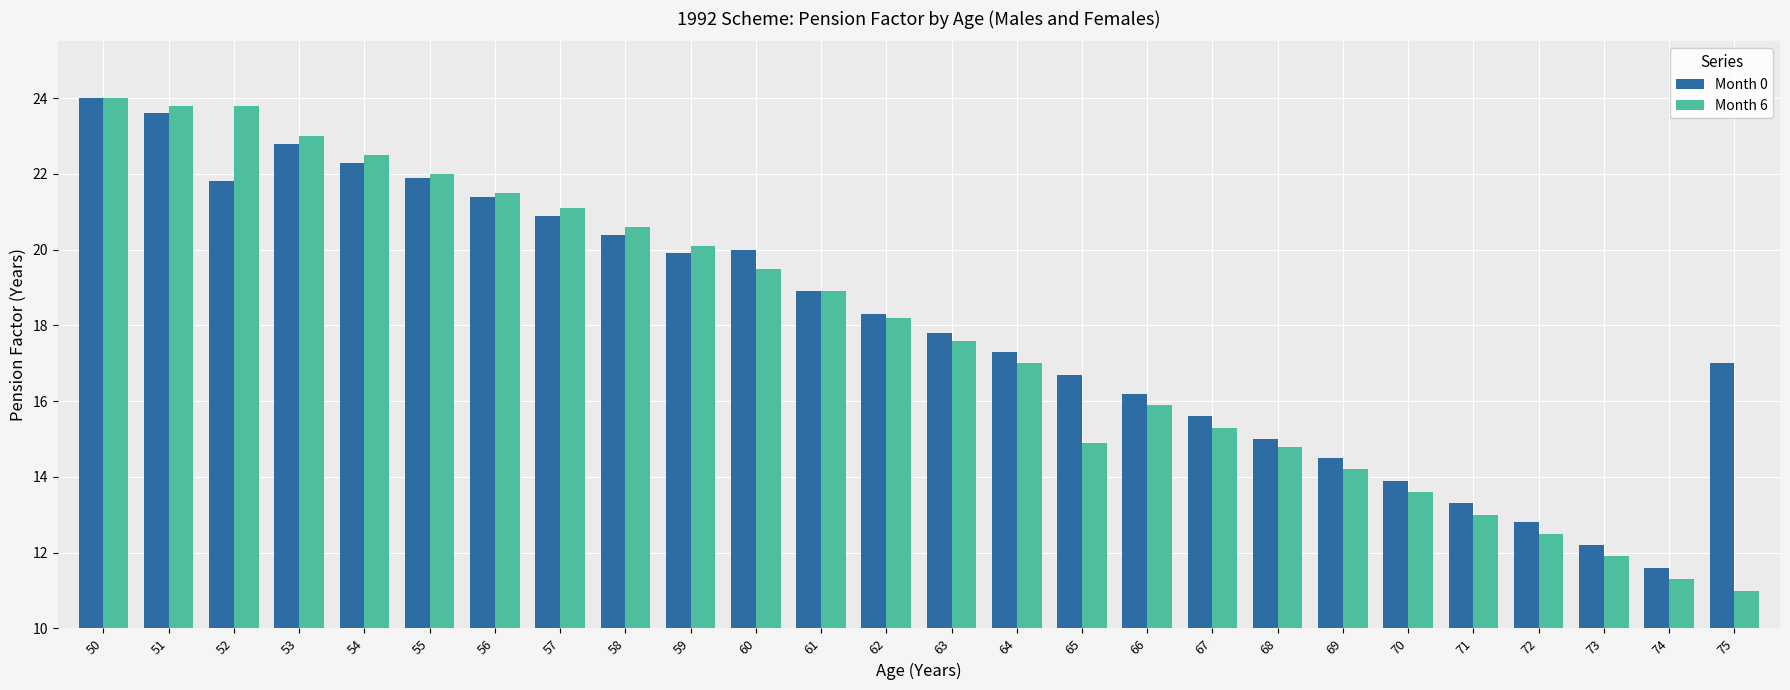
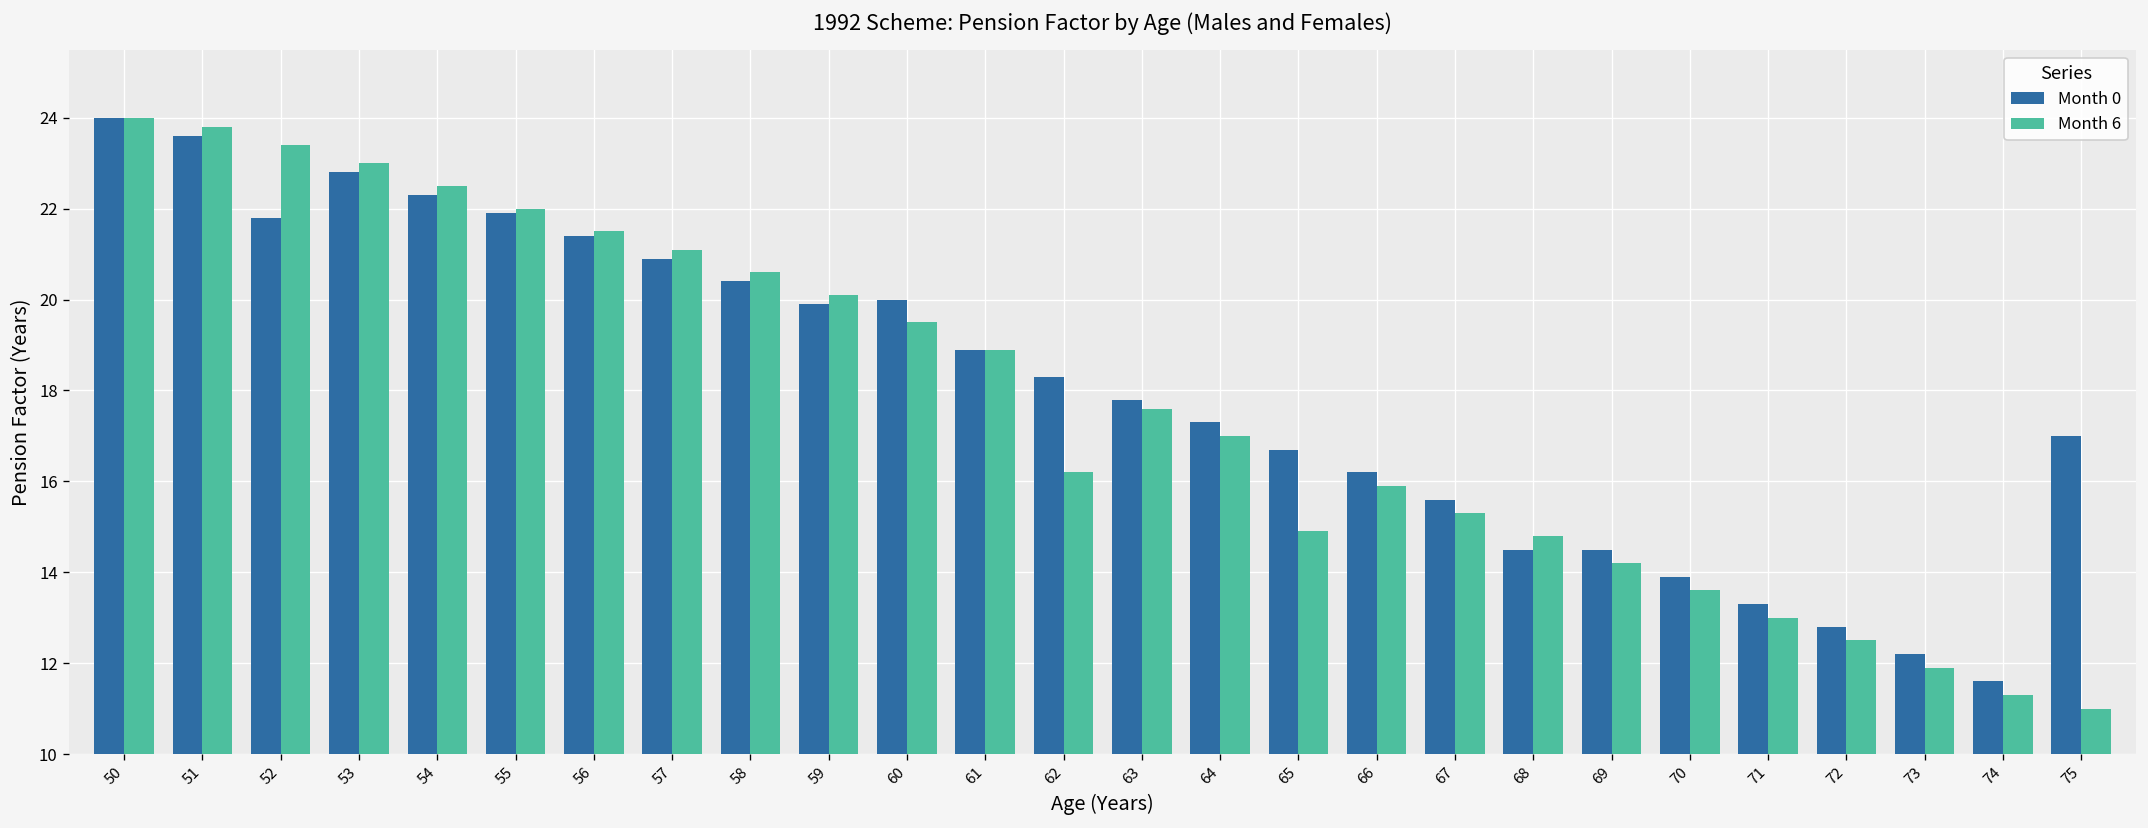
Month 6, 52: 23.8 -> 23.4
Month 6, 62: 18.2 -> 16.2
Month 0, 68: 15.0 -> 14.5
